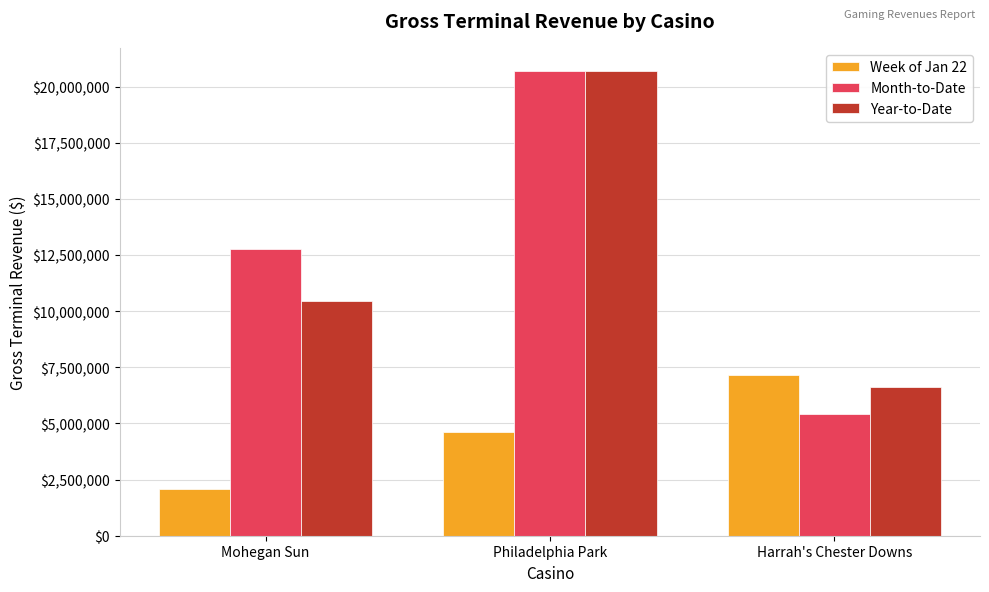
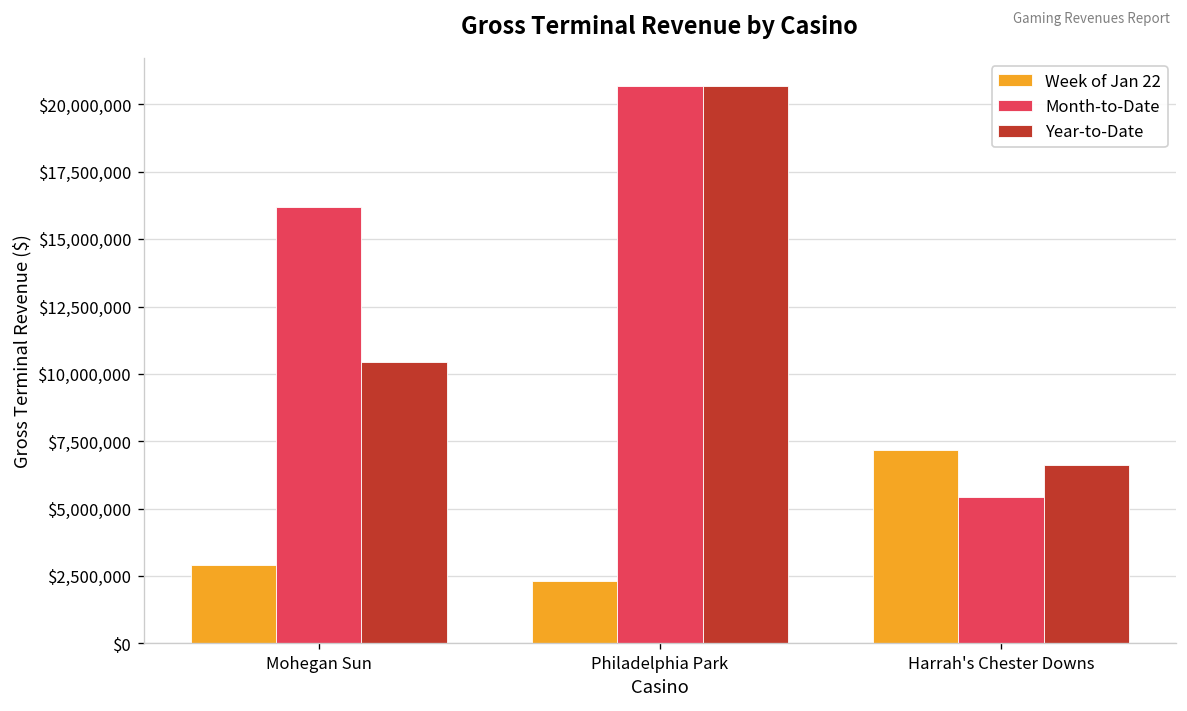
Week of Jan 22, Mohegan Sun: $2,100,000 -> $2,900,000
Month-to-Date, Mohegan Sun: $12,800,000 -> $16,200,000
Week of Jan 22, Philadelphia Park: $4,600,000 -> $2,300,000
